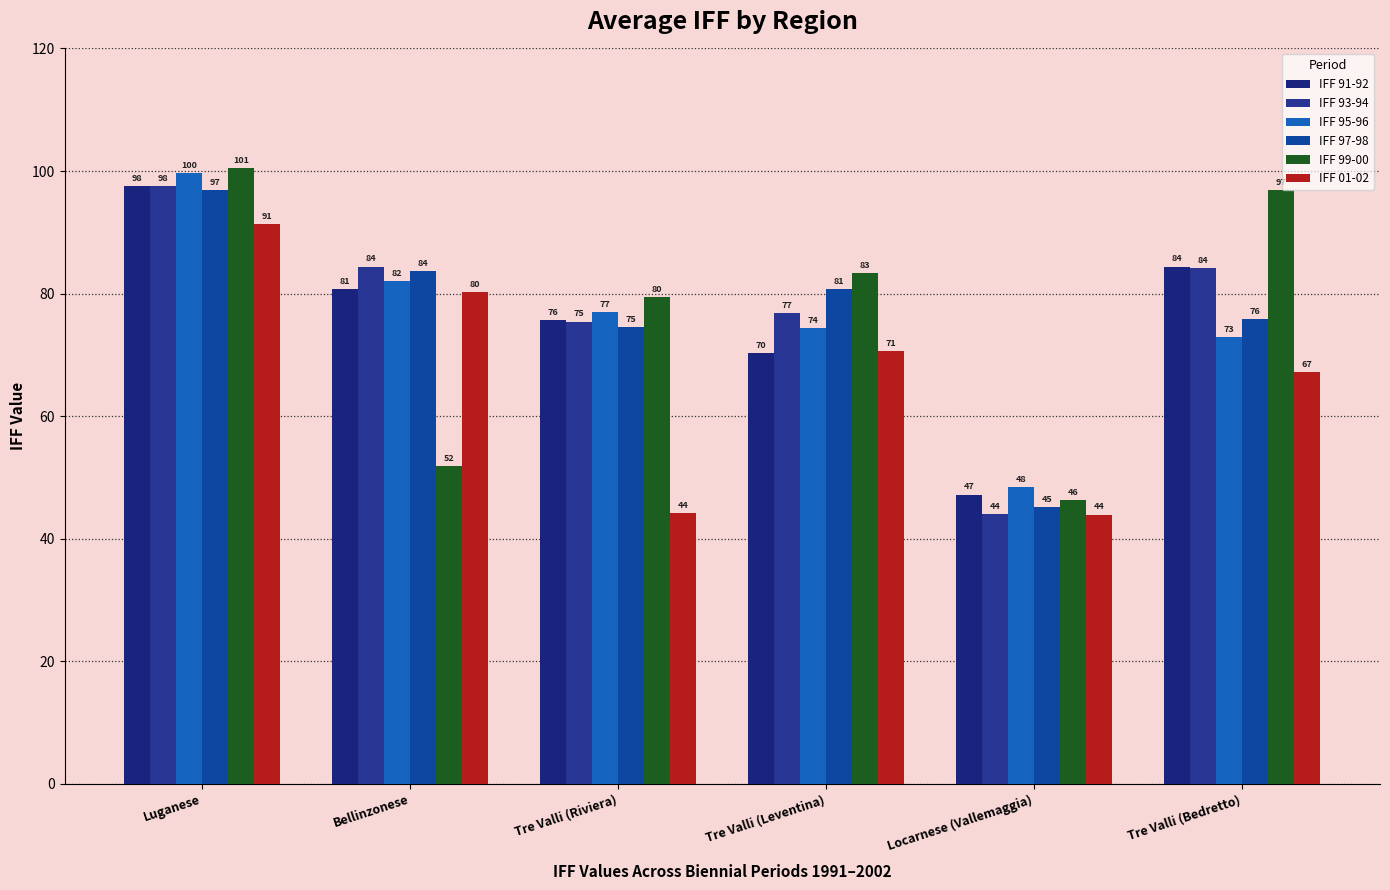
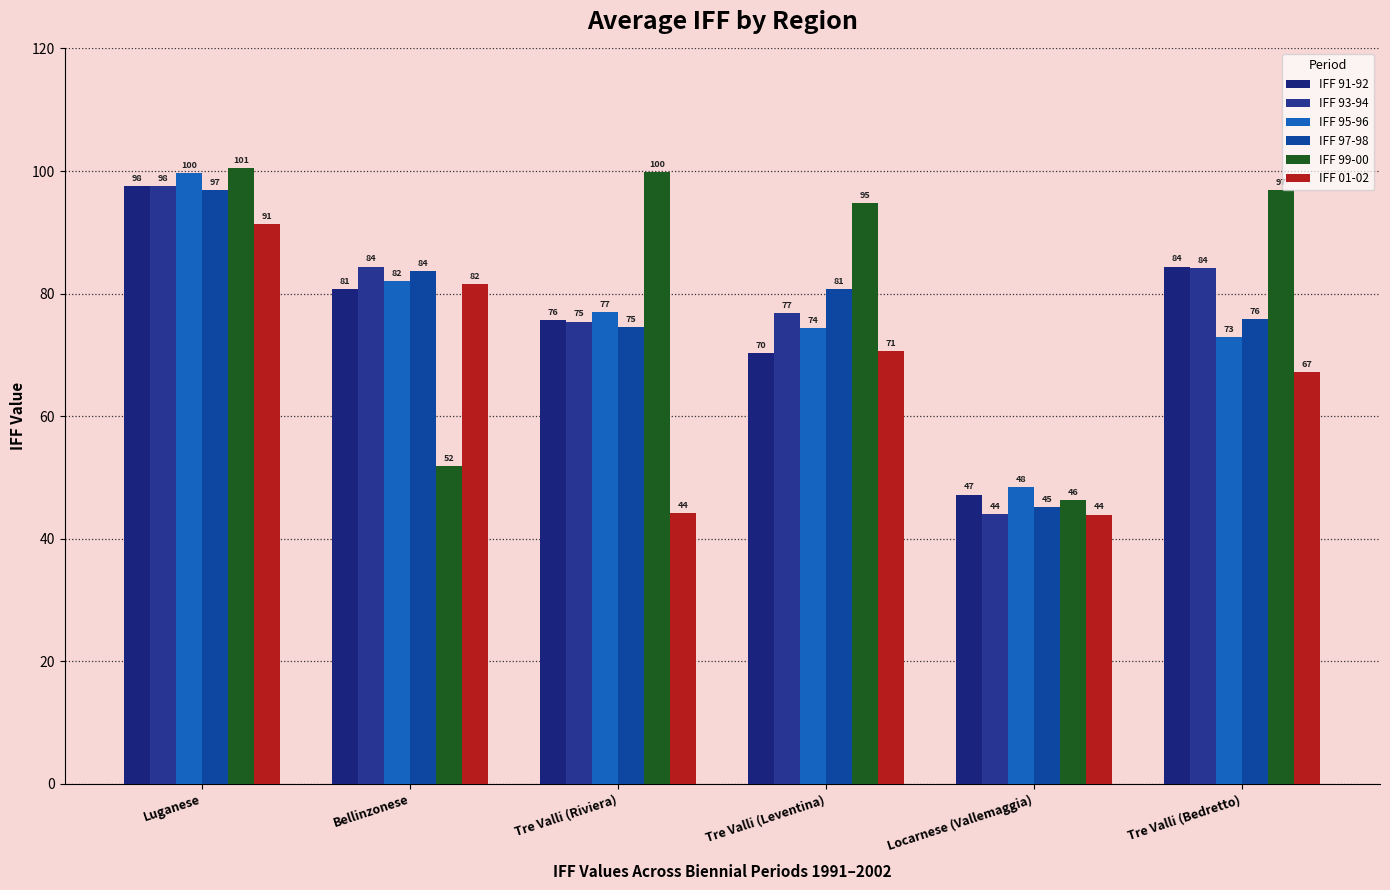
IFF 01-02, Bellinzonese: 80 -> 82
IFF 99-00, Tre Valli (Riviera): 80 -> 100
IFF 99-00, Tre Valli (Leventina): 83 -> 95
